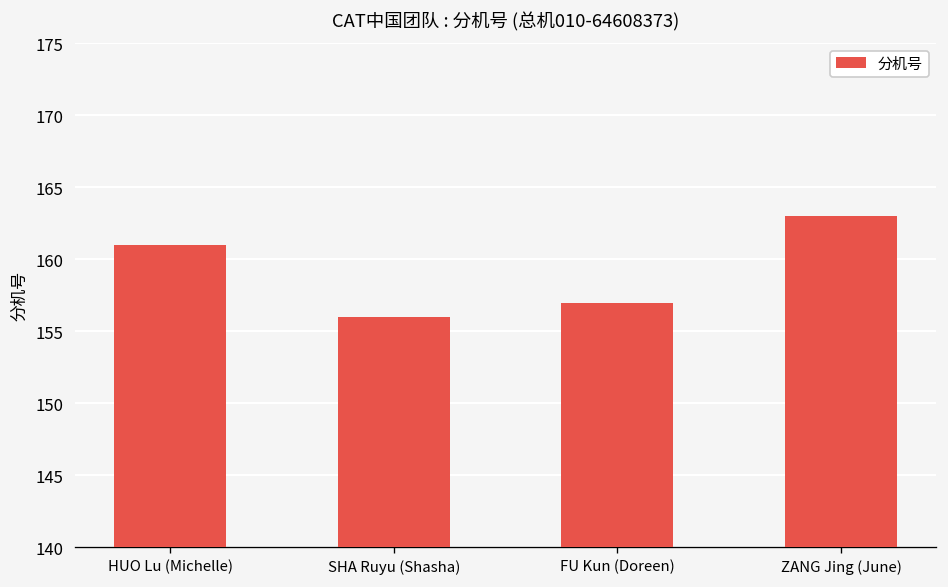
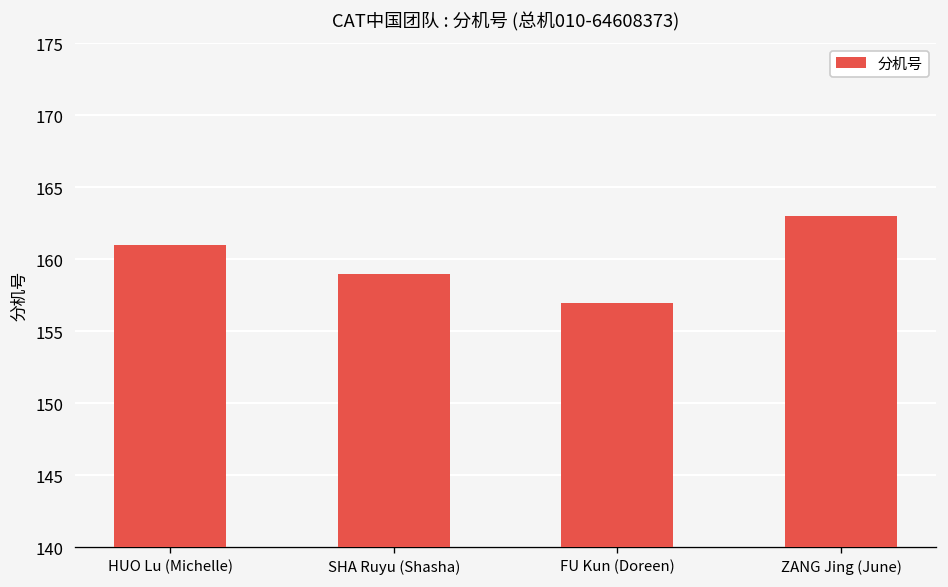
SHA Ruyu (Shasha): 156 -> 159
